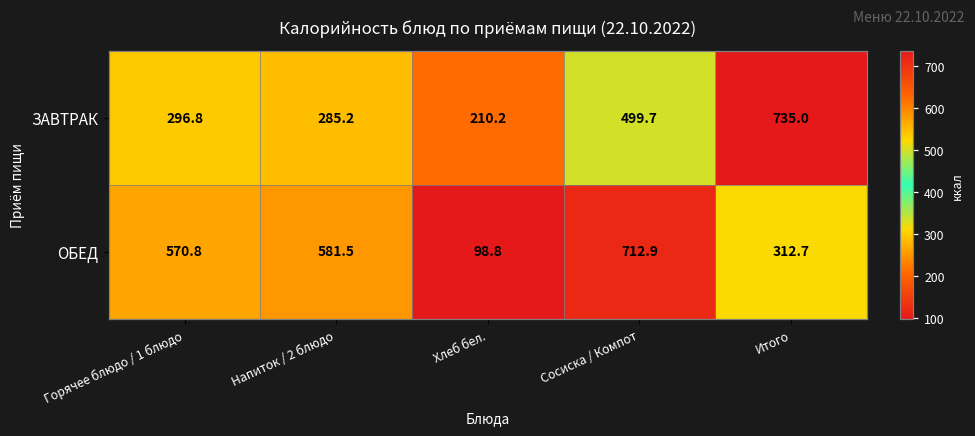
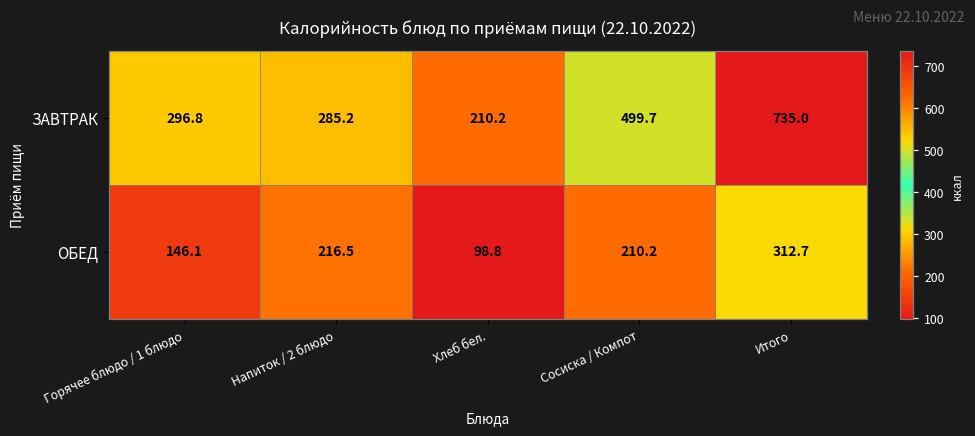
ОБЕД, Горячее блюдо / 1 блюдо: 570.8 -> 146.1
ОБЕД, Напиток / 2 блюдо: 581.5 -> 216.5
ОБЕД, Сосиска / Компот: 712.9 -> 210.2
